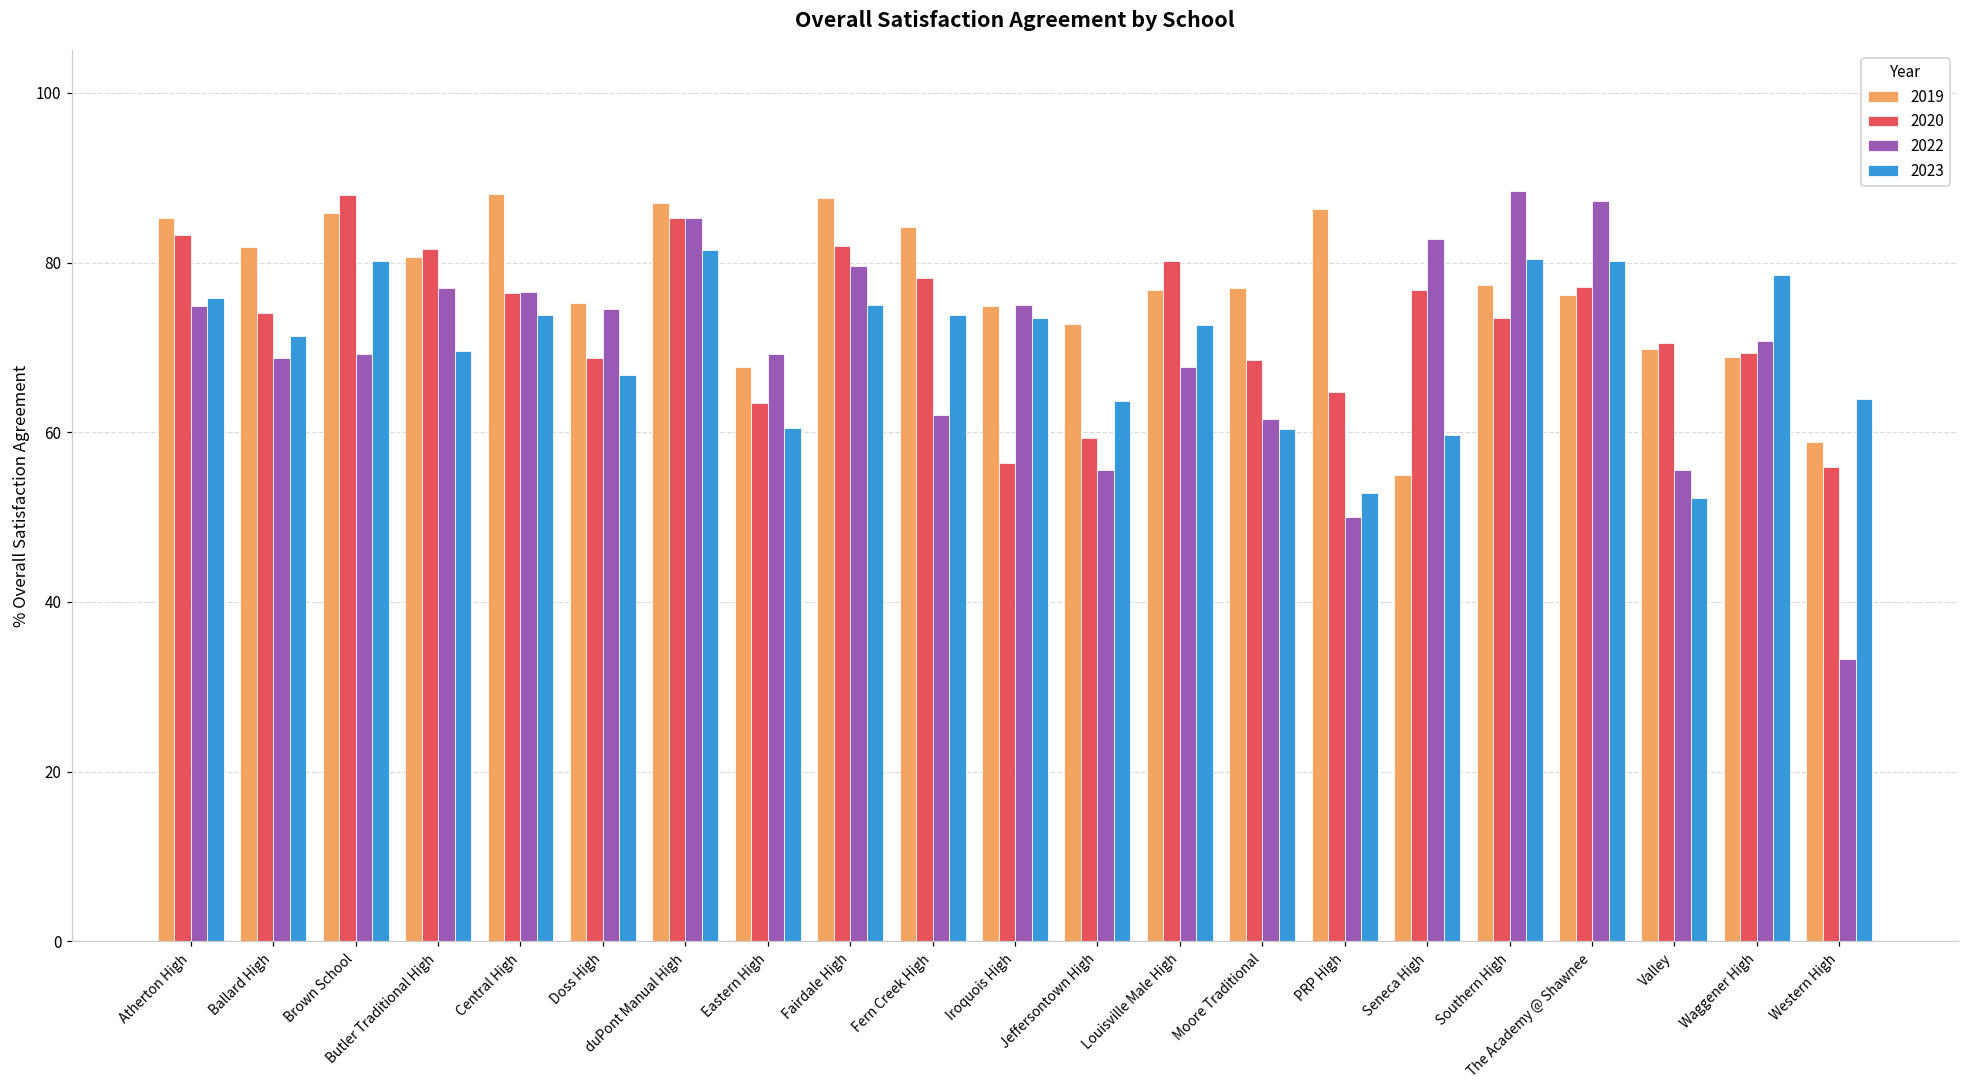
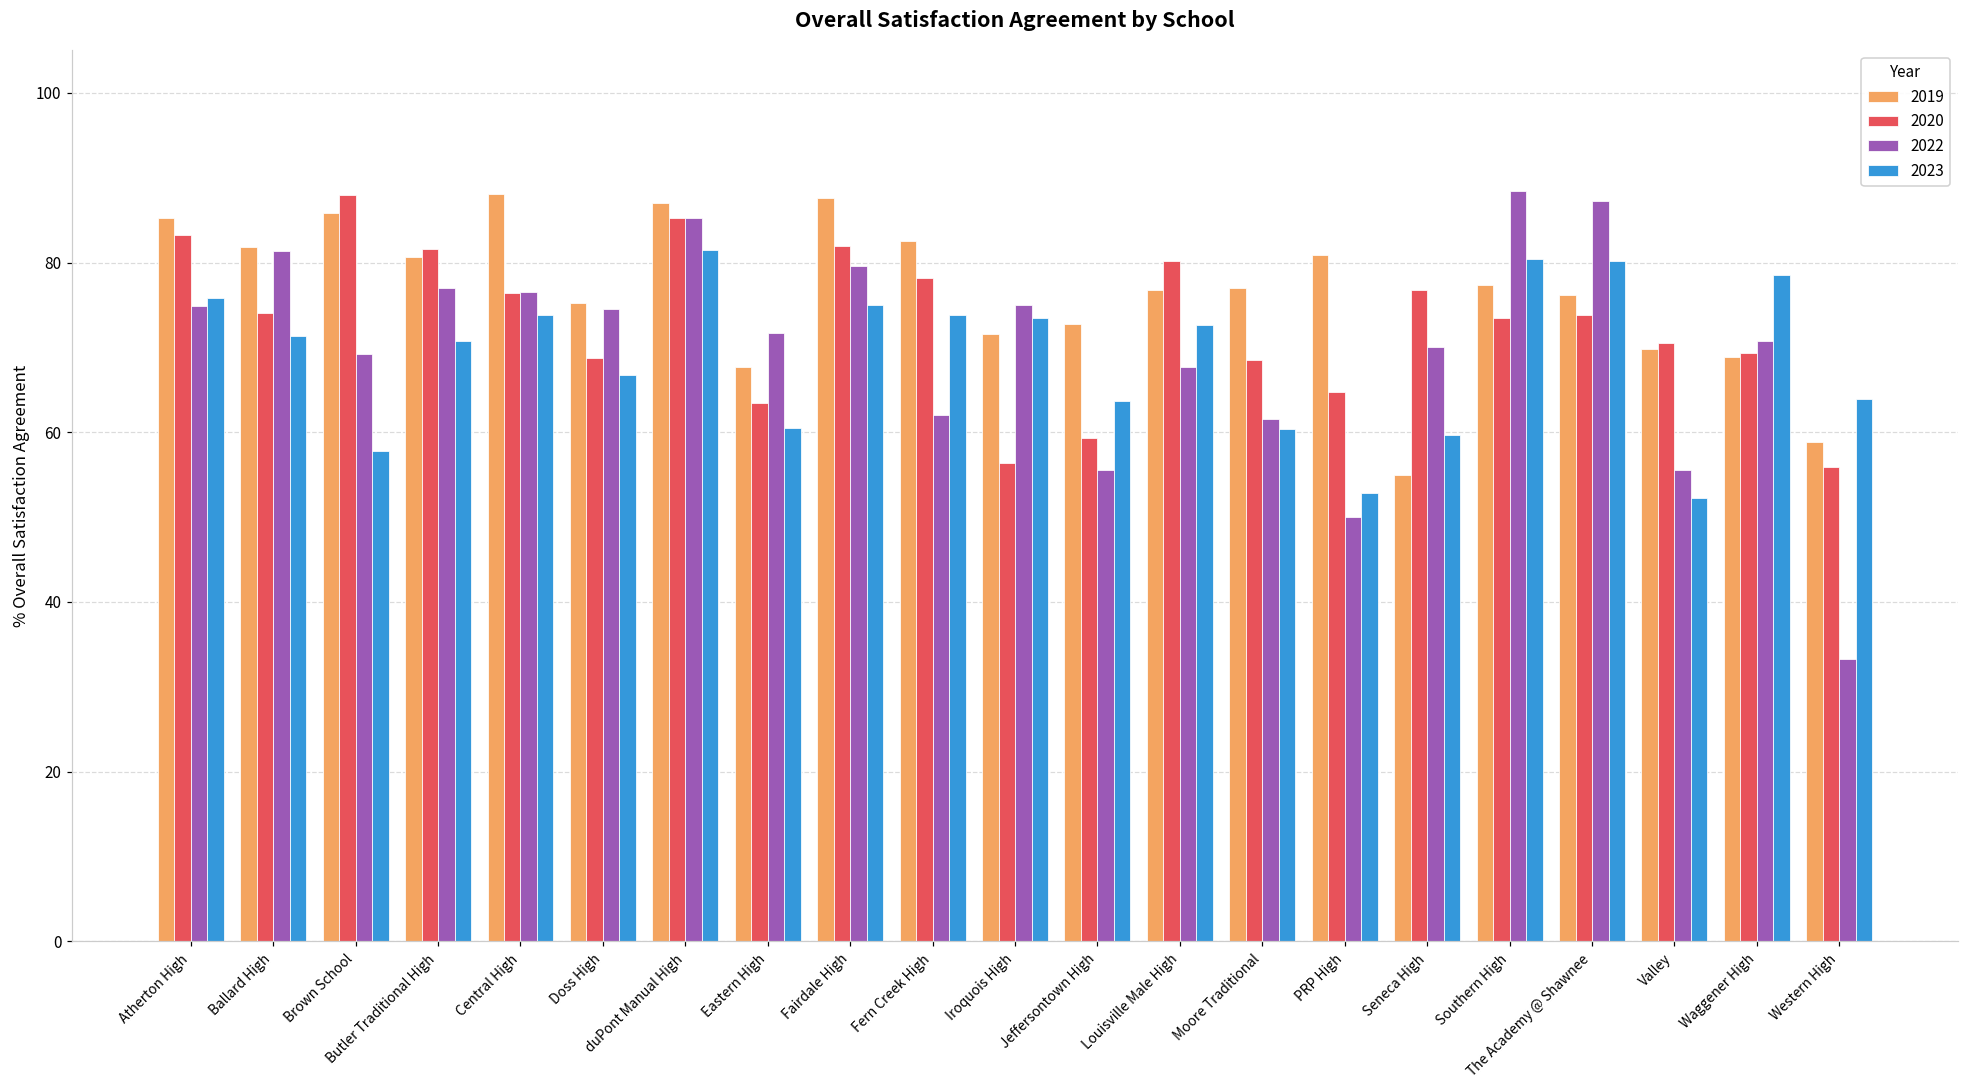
2022, Ballard High: 69 -> 81
2023, Brown School: 80 -> 58
2023, Butler Traditional High: 70 -> 71
2022, Eastern High: 69 -> 72
2019, Fern Creek High: 84 -> 83
2019, Iroquois High: 75 -> 72
2019, PRP High: 86 -> 81
2022, Seneca High: 83 -> 70
2020, The Academy @ Shawnee: 77 -> 74
